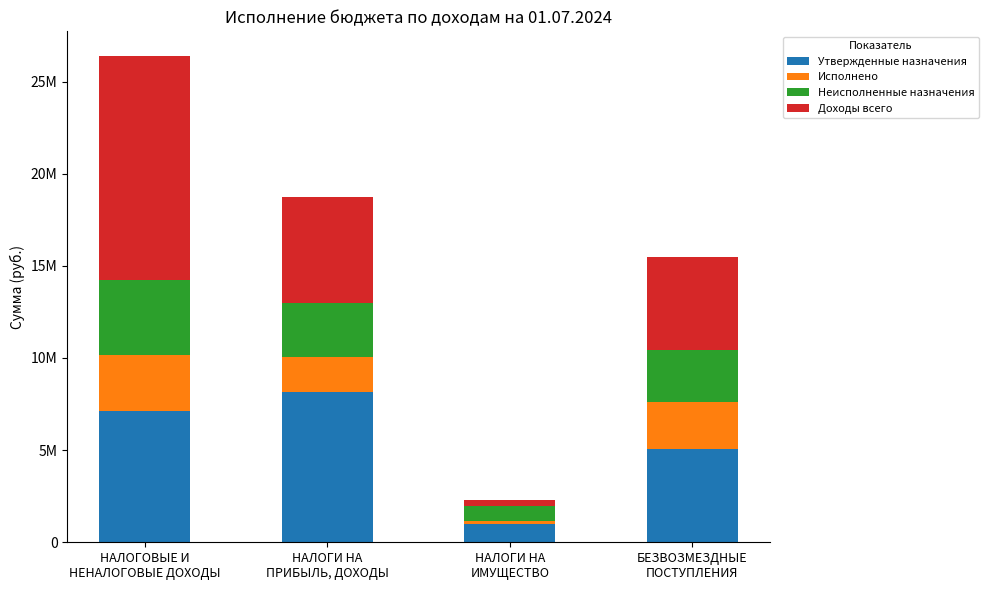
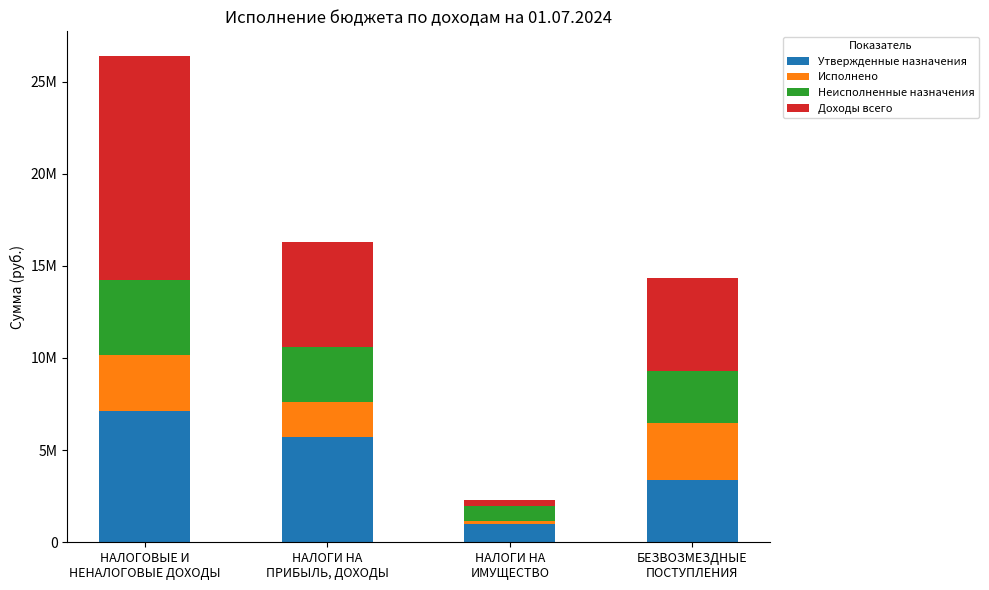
Утвержденные назначения, НАЛОГИ НА ПРИБЫЛЬ, ДОХОДЫ: 8200000 -> 5700000
Утвержденные назначения, БЕЗВОЗМЕЗДНЫЕ ПОСТУПЛЕНИЯ: 5100000 -> 3400000
Исполнено, БЕЗВОЗМЕЗДНЫЕ ПОСТУПЛЕНИЯ: 2600000 -> 3100000
